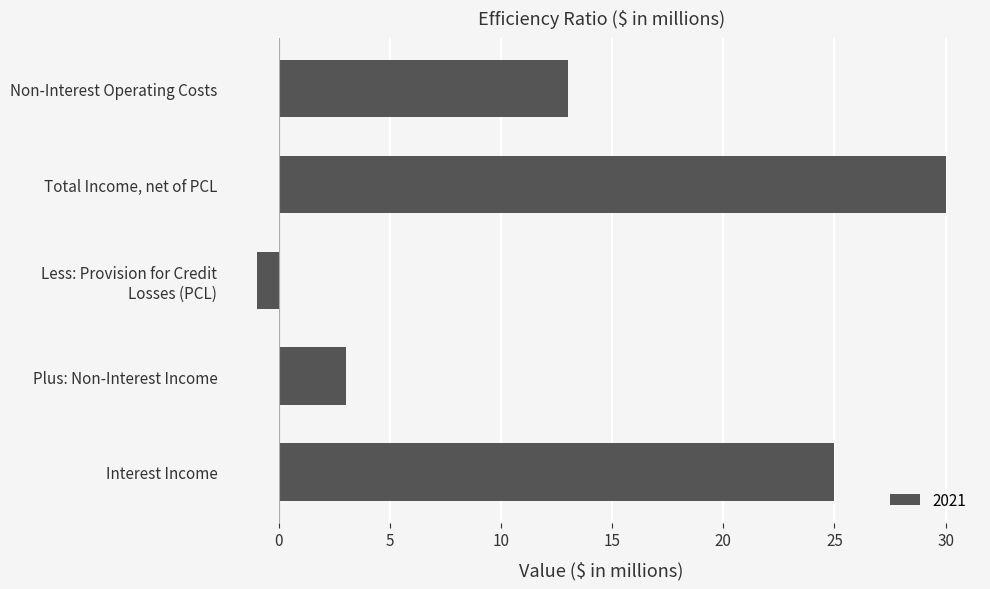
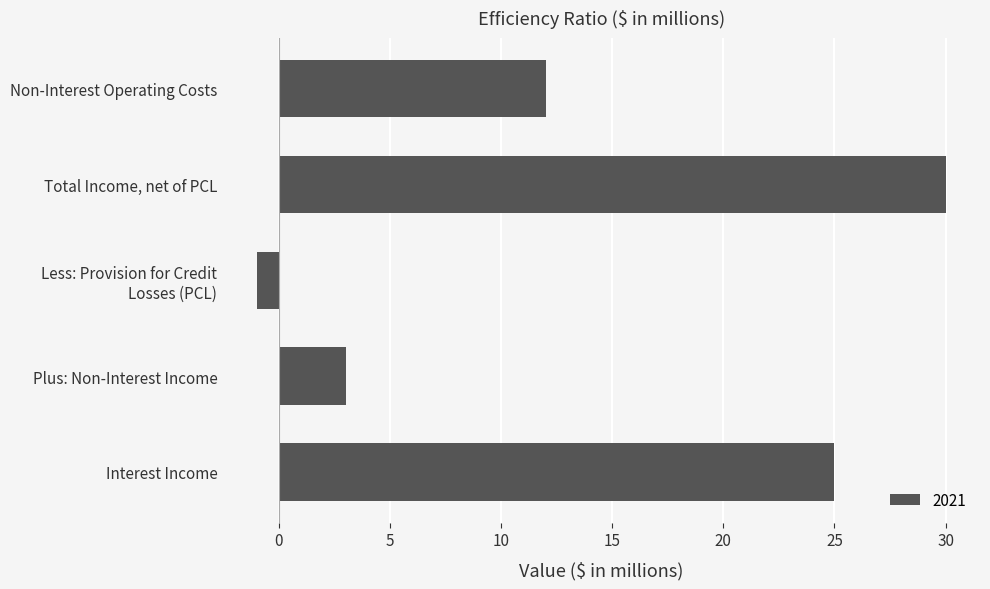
Non-Interest Operating Costs: 13 -> 12
